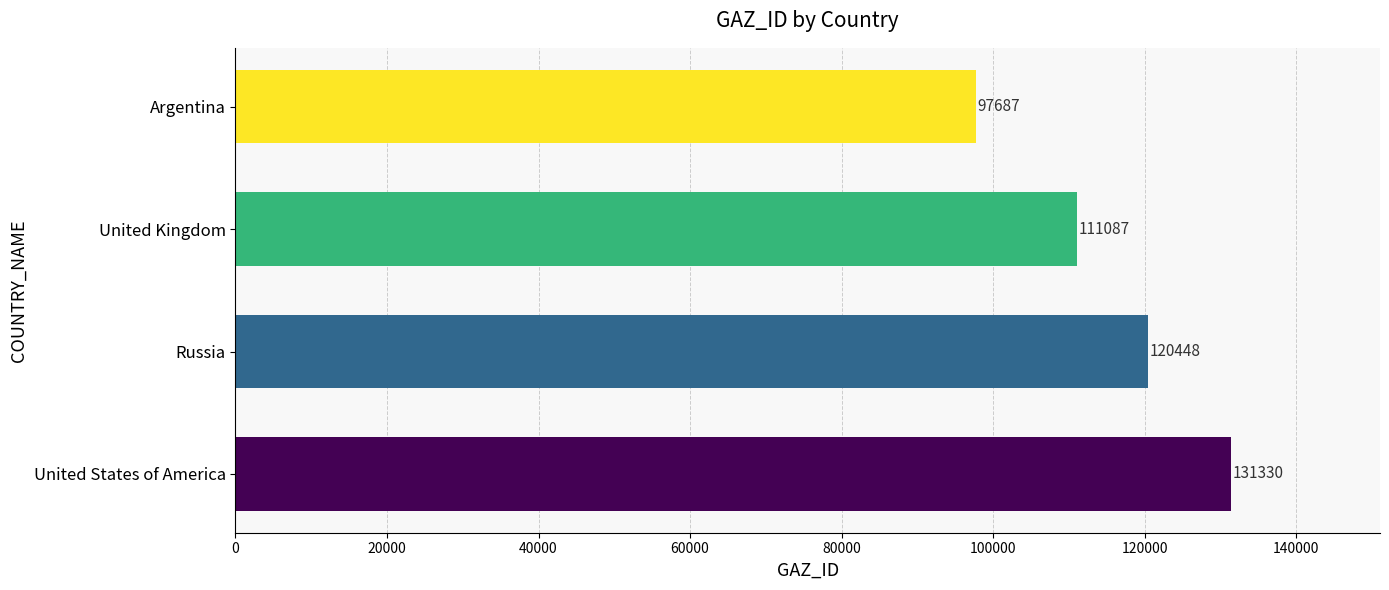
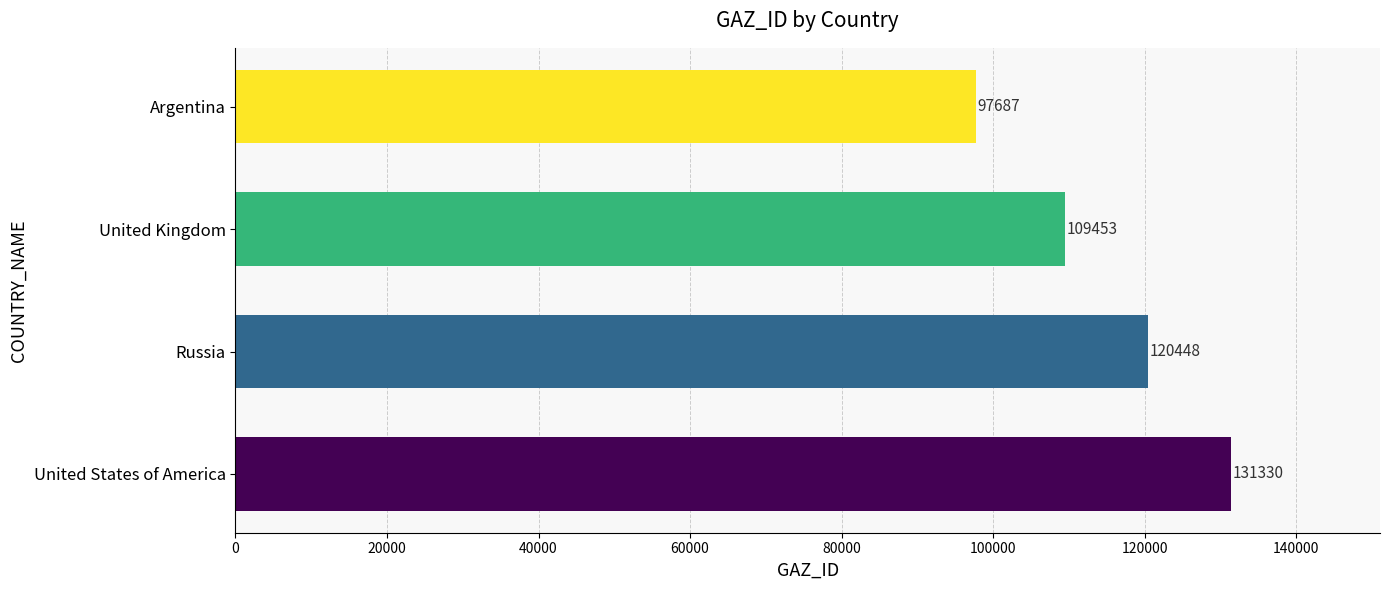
United Kingdom: 111087 -> 109453
